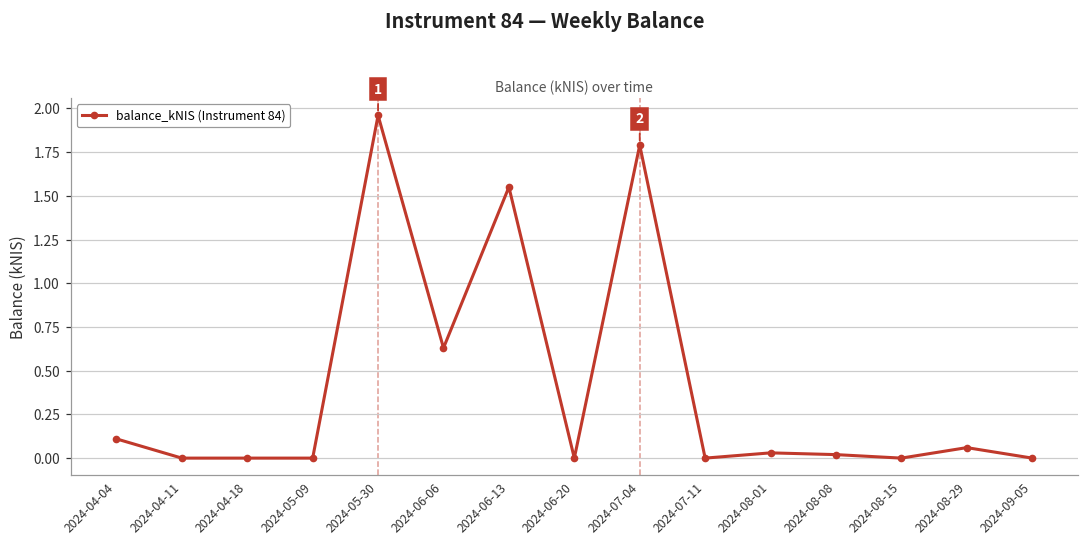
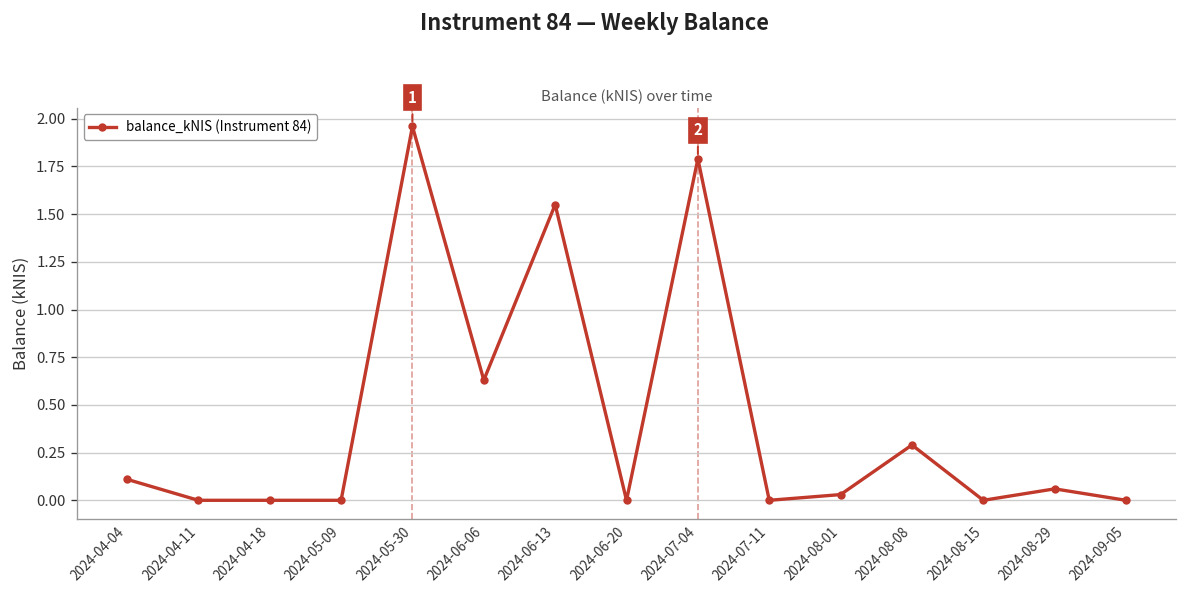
2024-08-08: 0.02 -> 0.29
